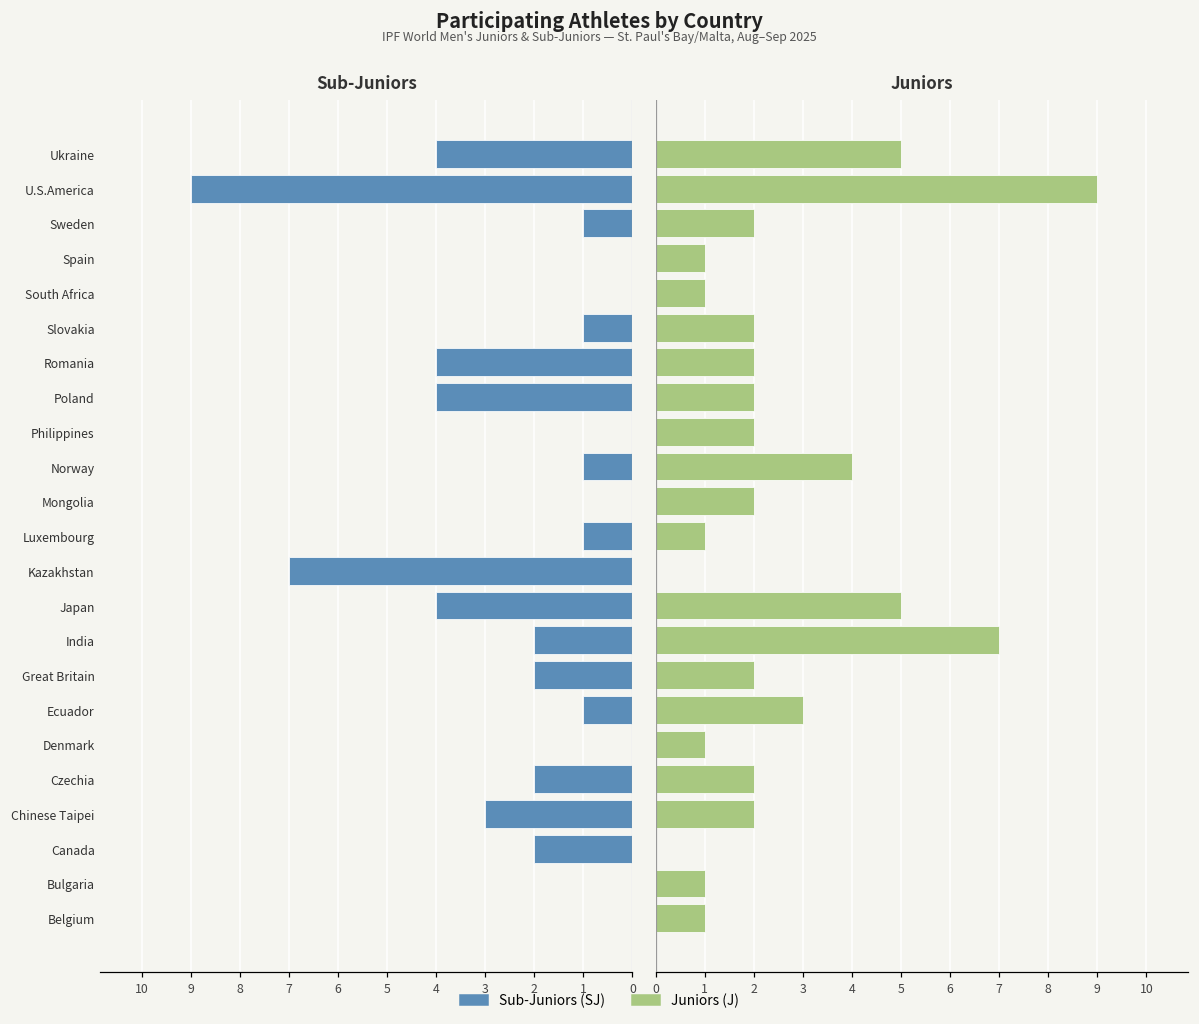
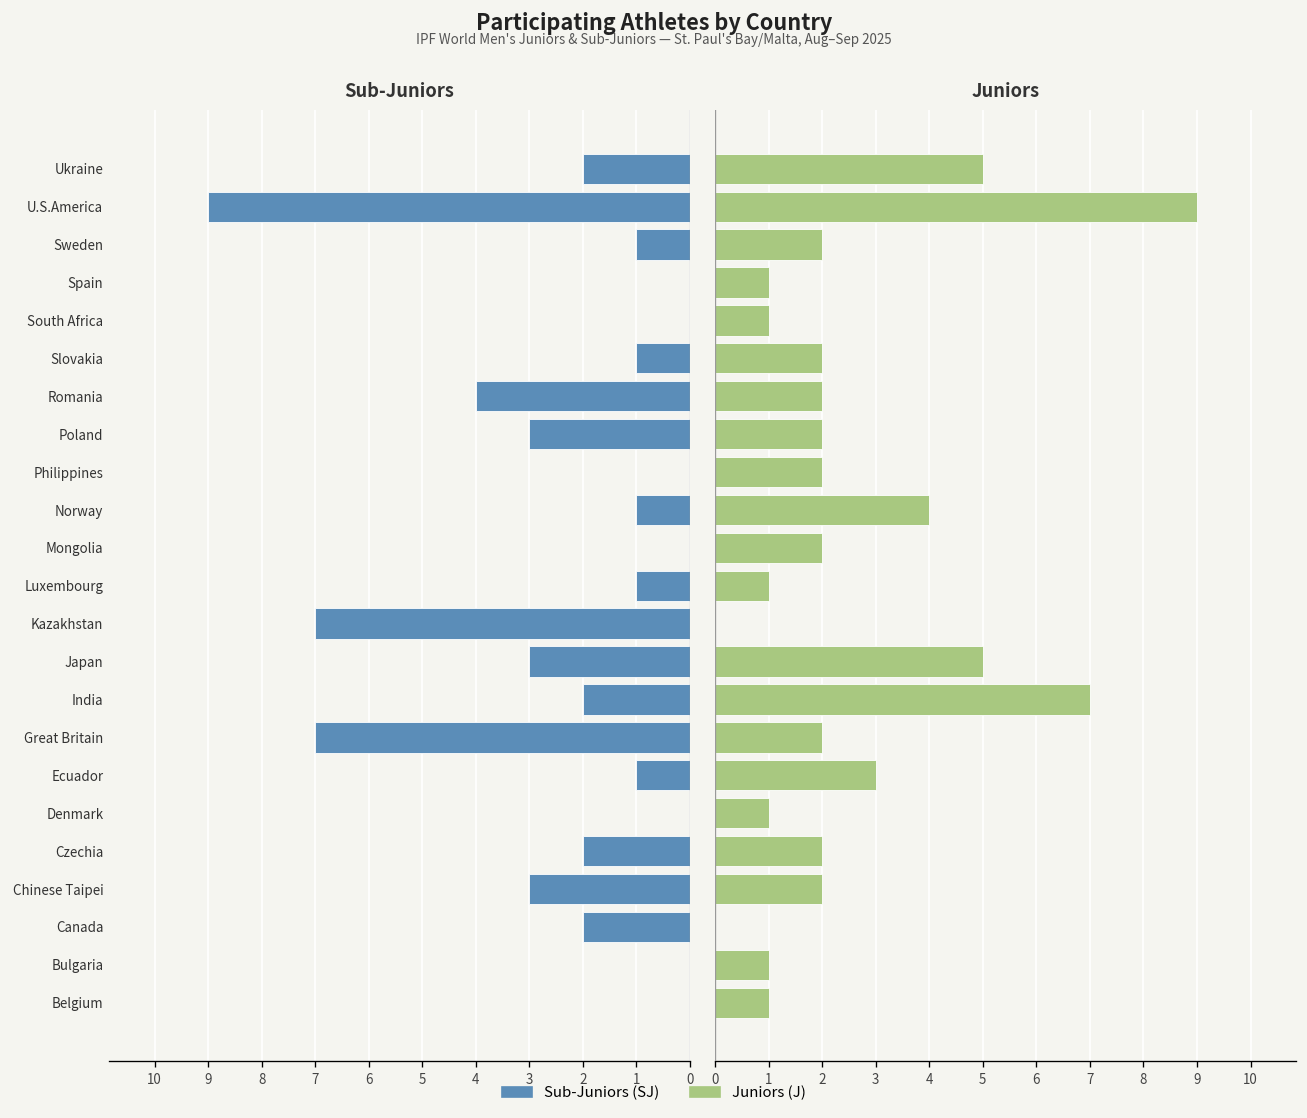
Sub-Juniors, Ukraine: 4 -> 2
Sub-Juniors, Poland: 4 -> 3
Sub-Juniors, Japan: 4 -> 3
Sub-Juniors, Great Britain: 2 -> 7
